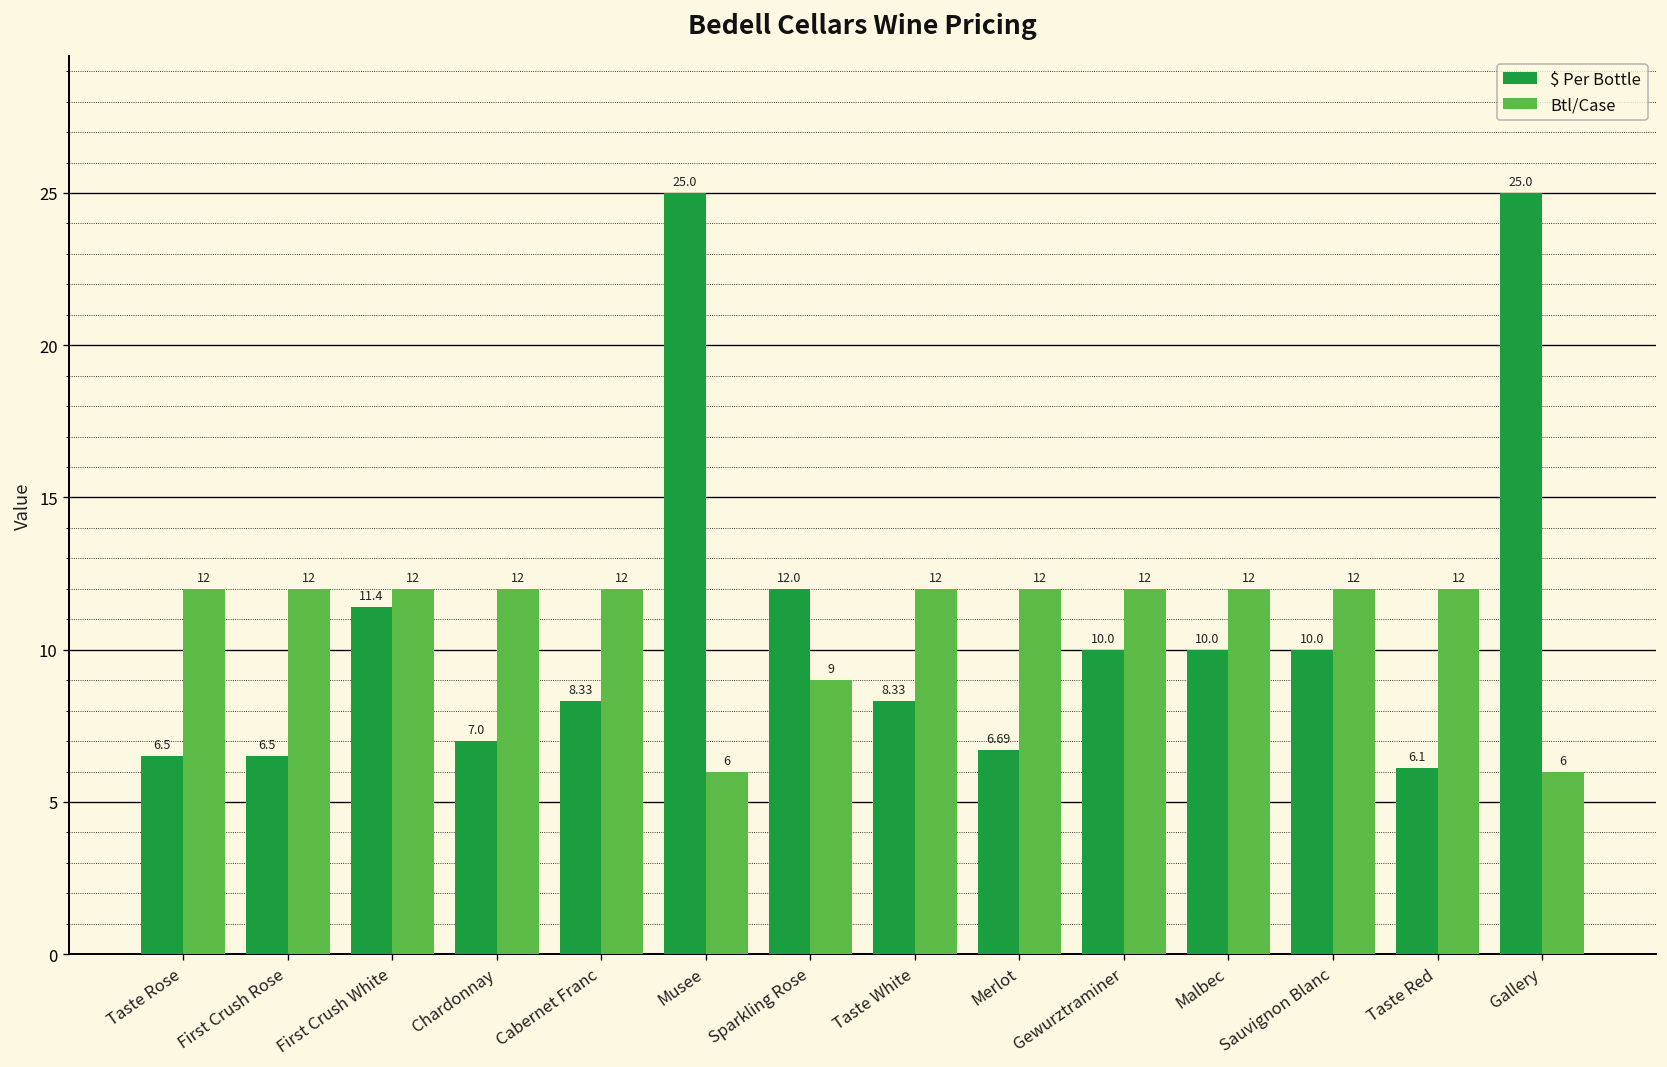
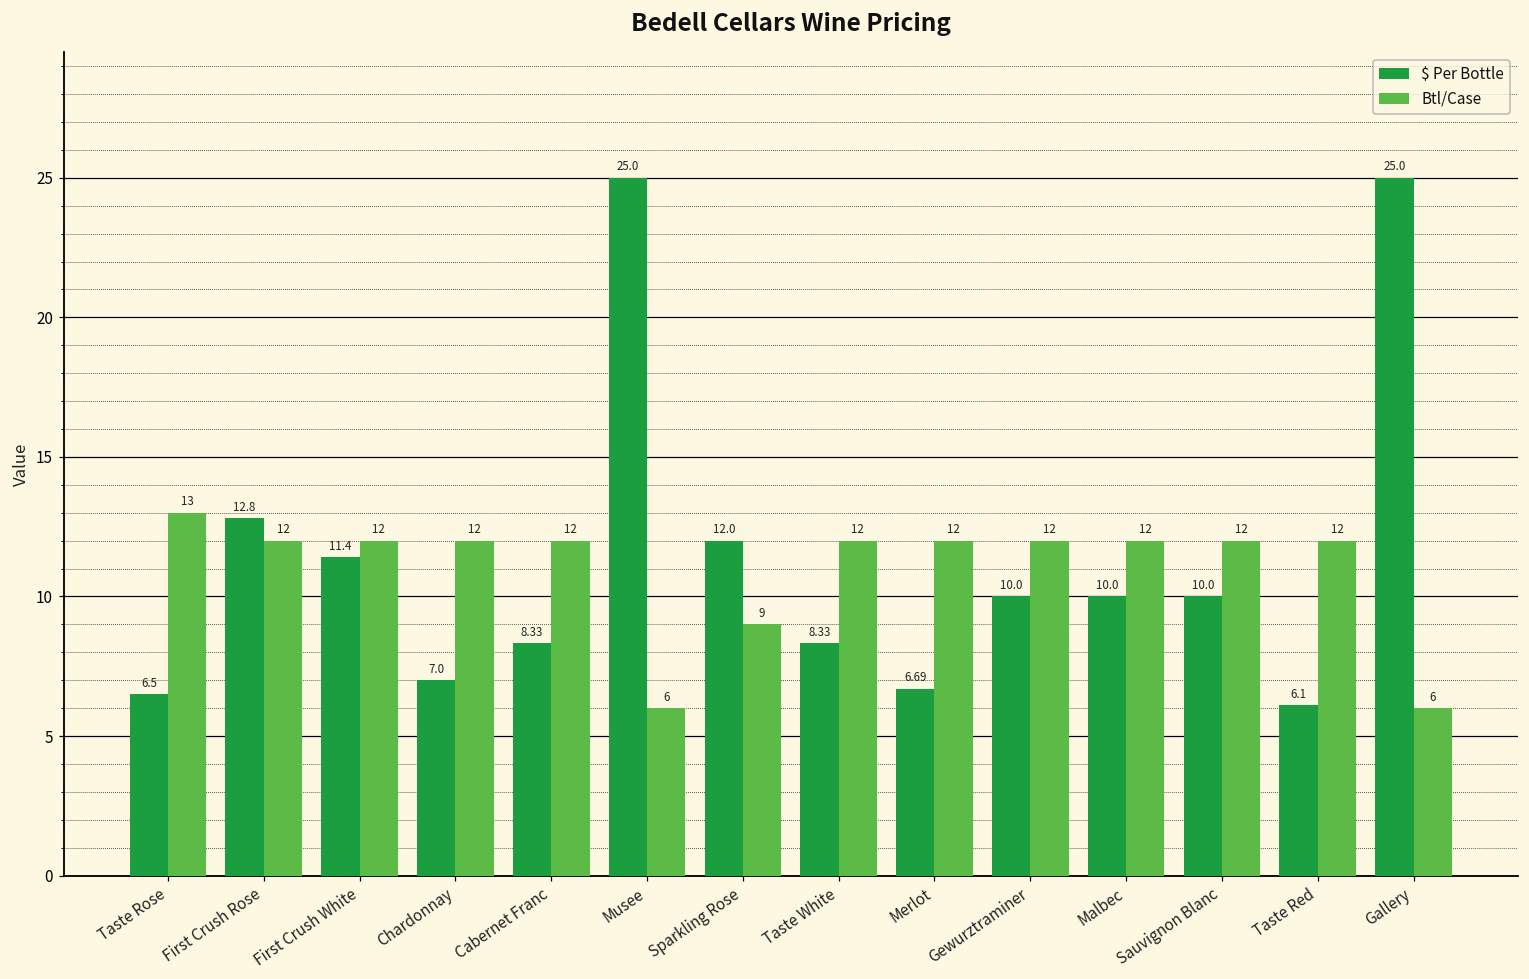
Btl/Case, Taste Rose: 12 -> 13
$ Per Bottle, First Crush Rose: 6.5 -> 12.8
